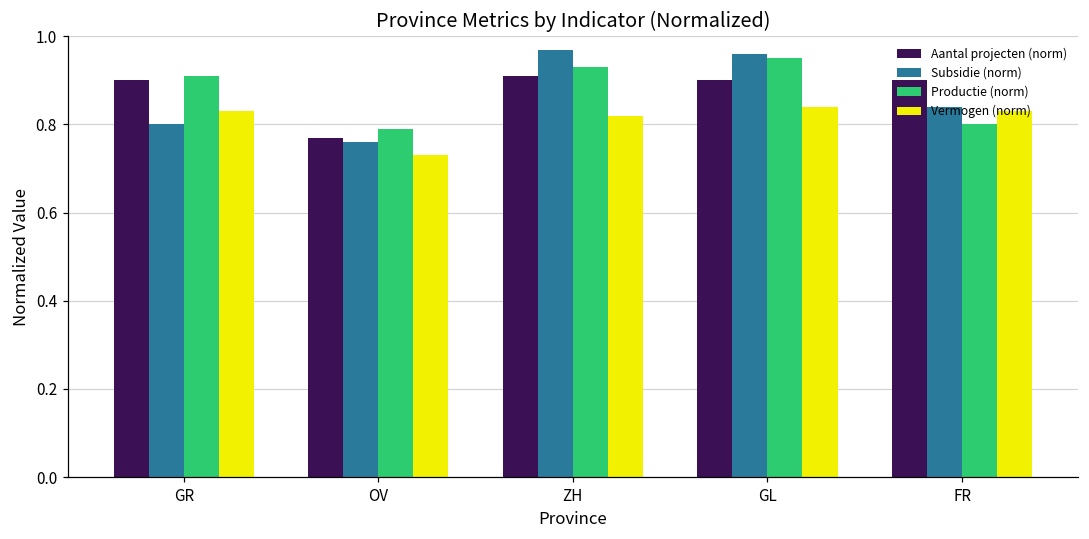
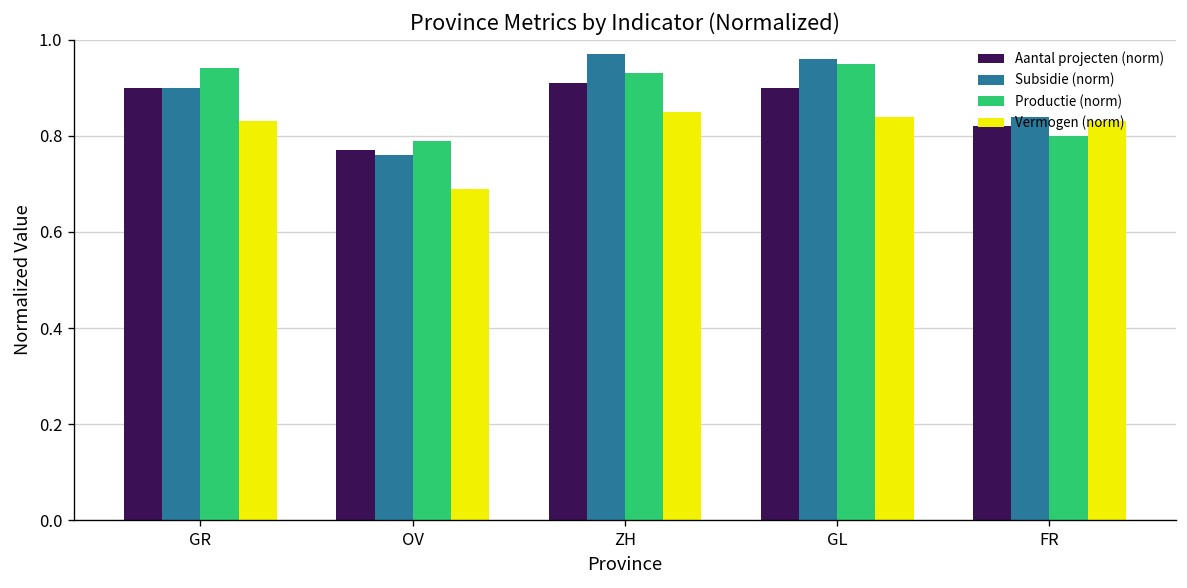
Subsidie (norm), GR: 0.8 -> 0.9
Productie (norm), GR: 0.91 -> 0.94
Vermogen (norm), OV: 0.73 -> 0.69
Vermogen (norm), ZH: 0.82 -> 0.85
Aantal projecten (norm), FR: 0.90 -> 0.82
